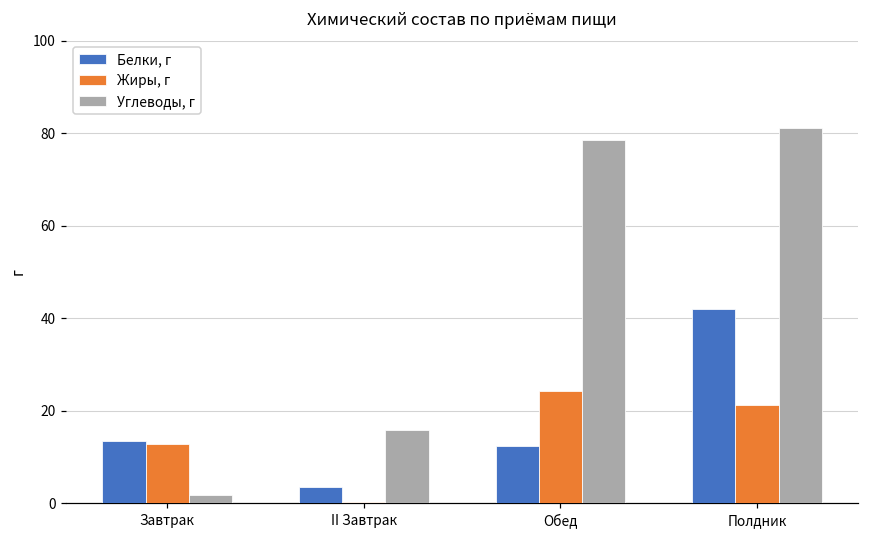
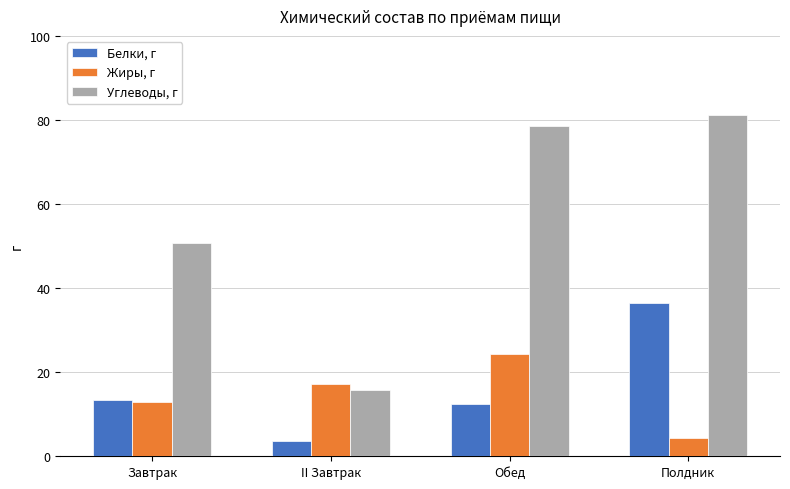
Углеводы, г, Завтрак: 2 -> 51
Жиры, г, II Завтрак: 0 -> 17
Белки, г, Полдник: 42 -> 36
Жиры, г, Полдник: 21 -> 4
